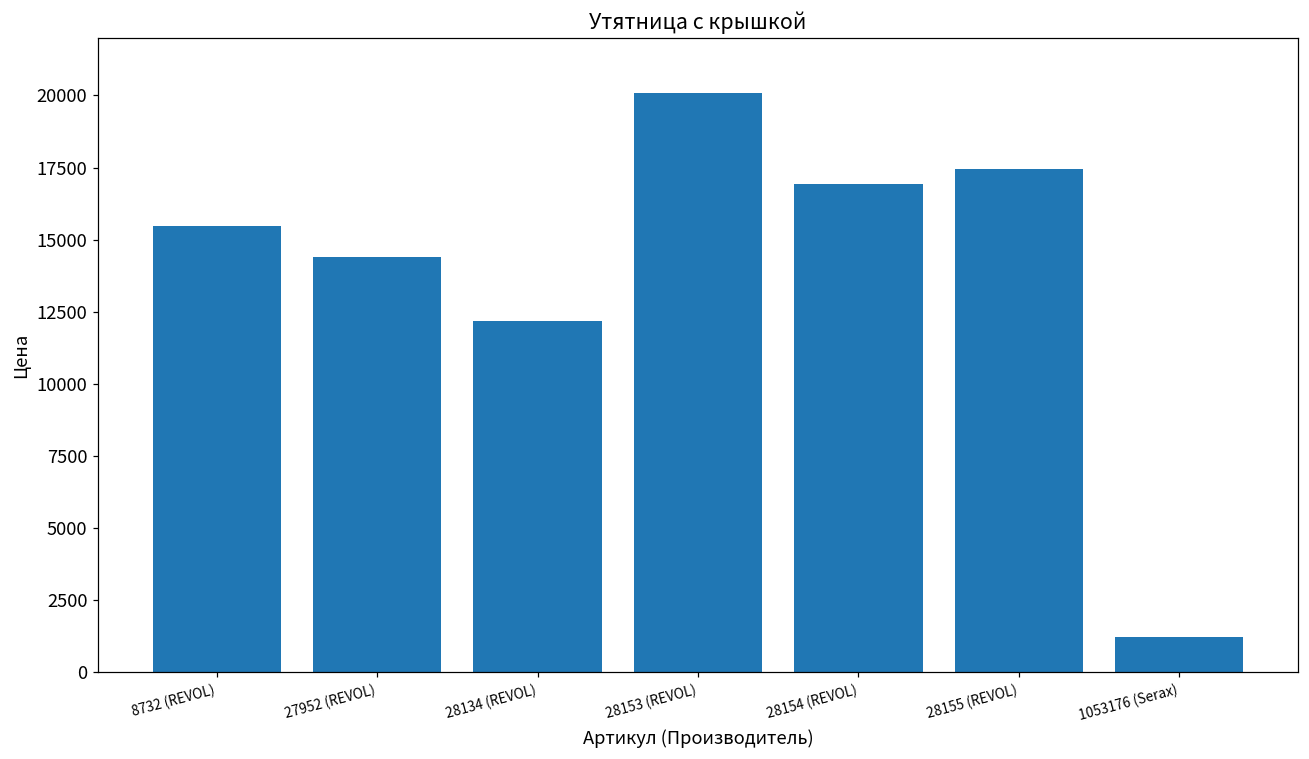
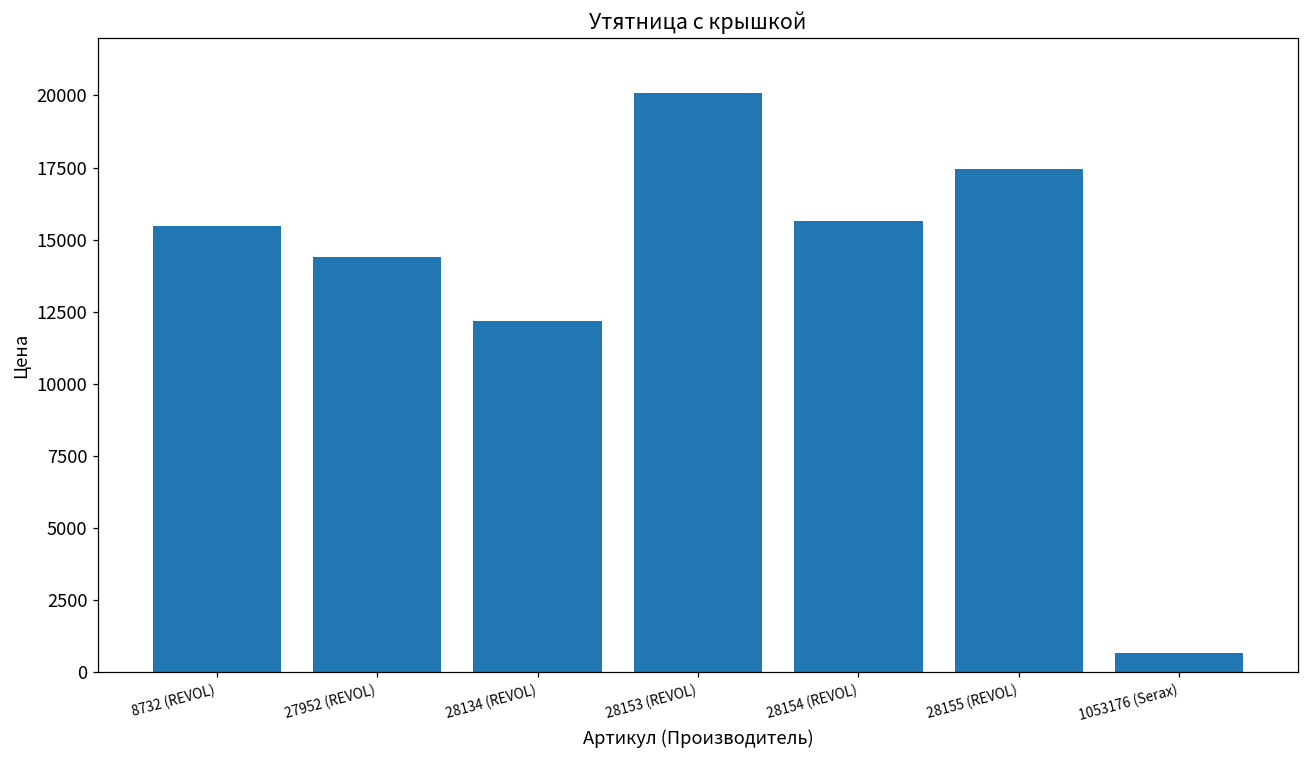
28154 (REVOL): 16900 -> 15600
1053176 (Serax): 1200 -> 700
